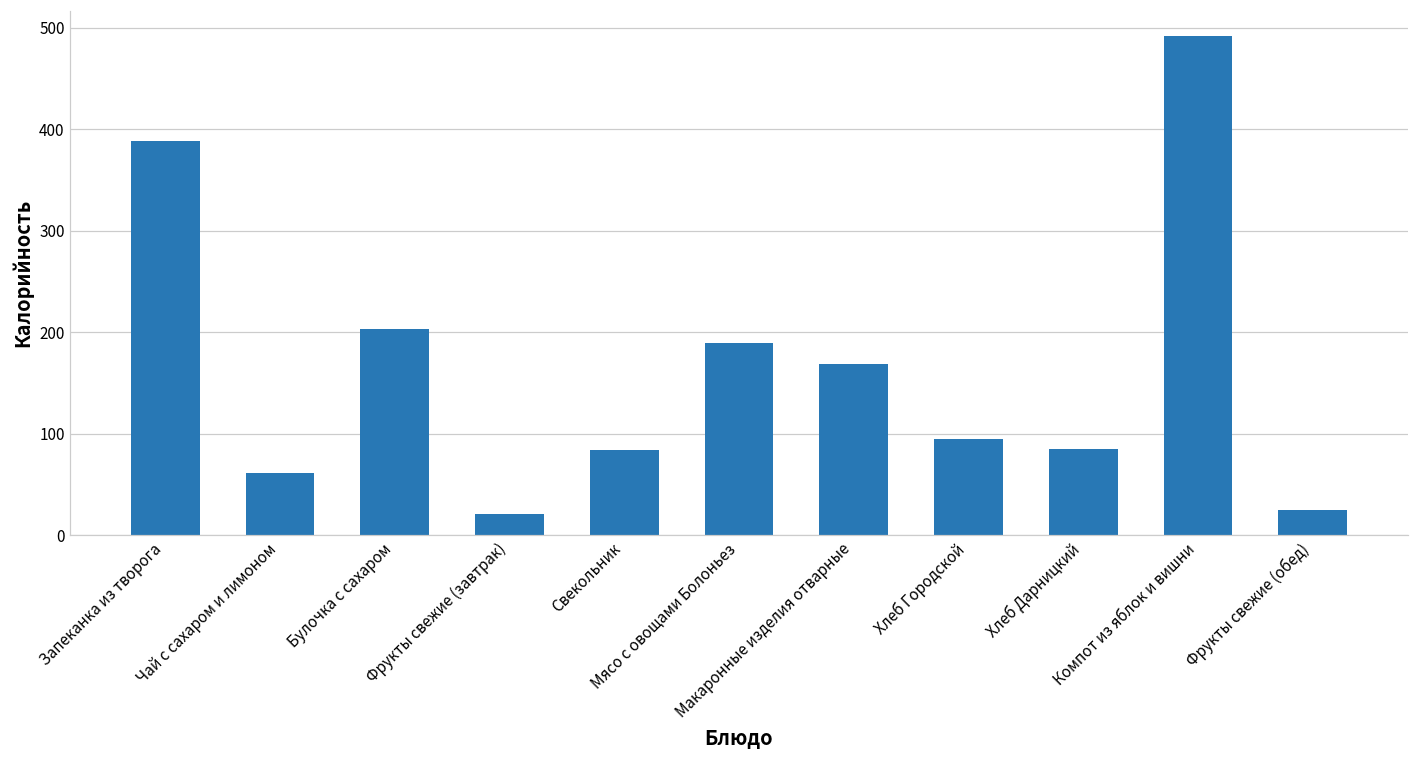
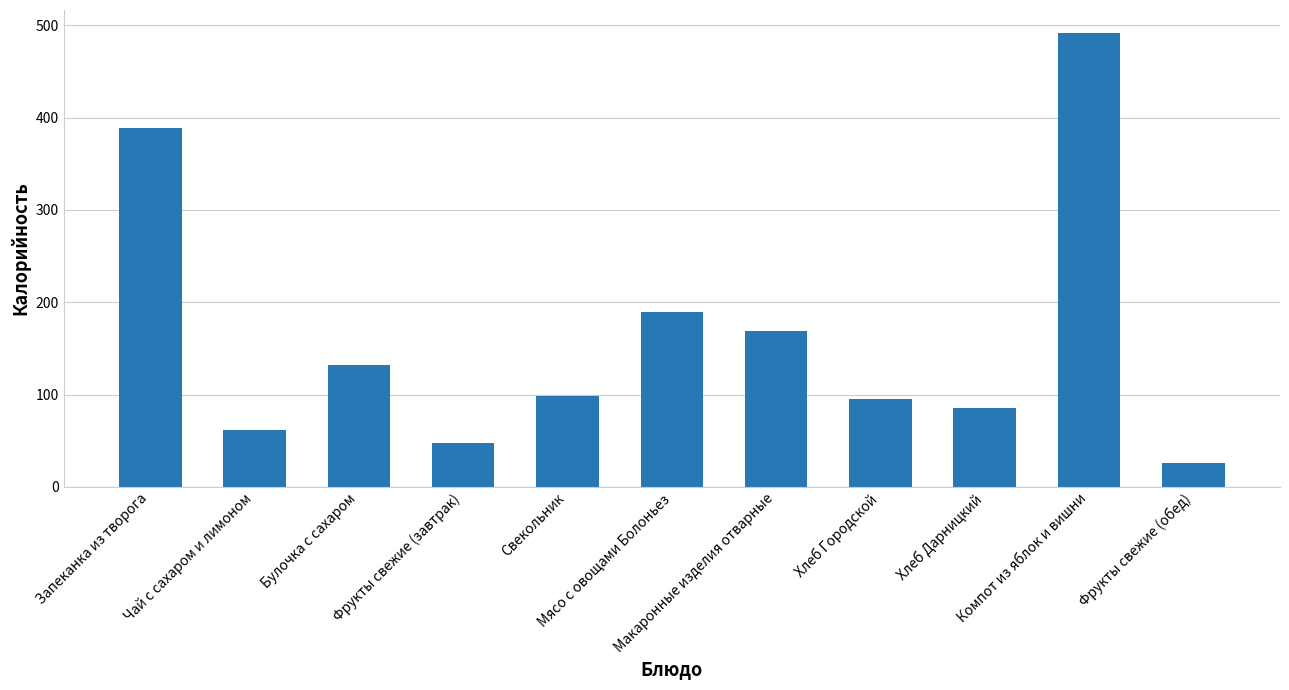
Булочка с сахаром: 200 -> 130
Фрукты свежие (завтрак): 20 -> 50
Свекольник: 80 -> 100
